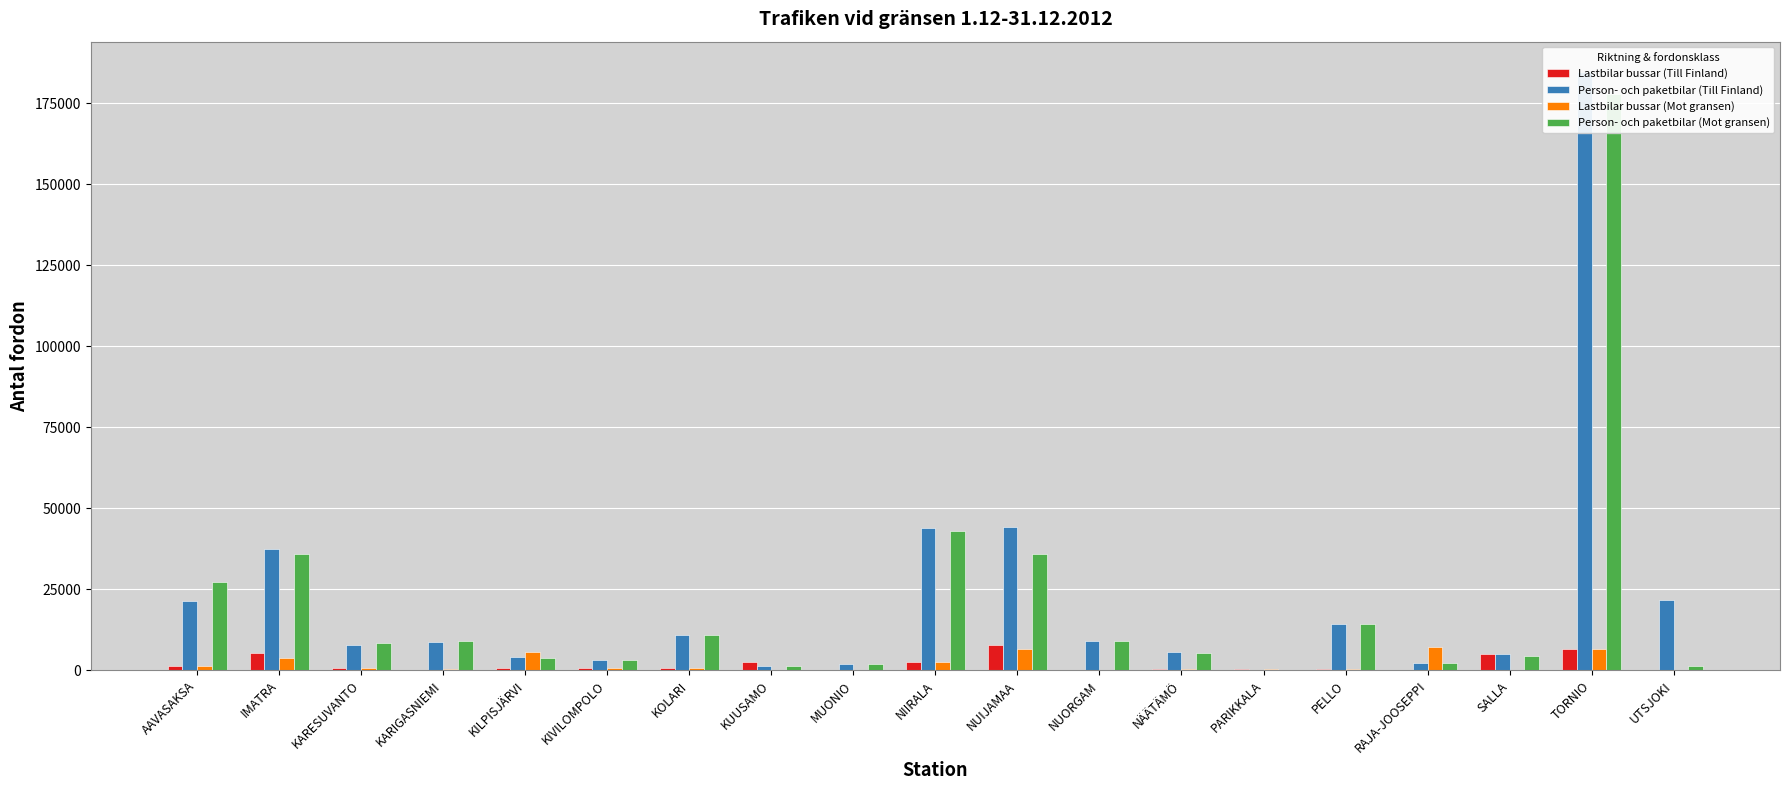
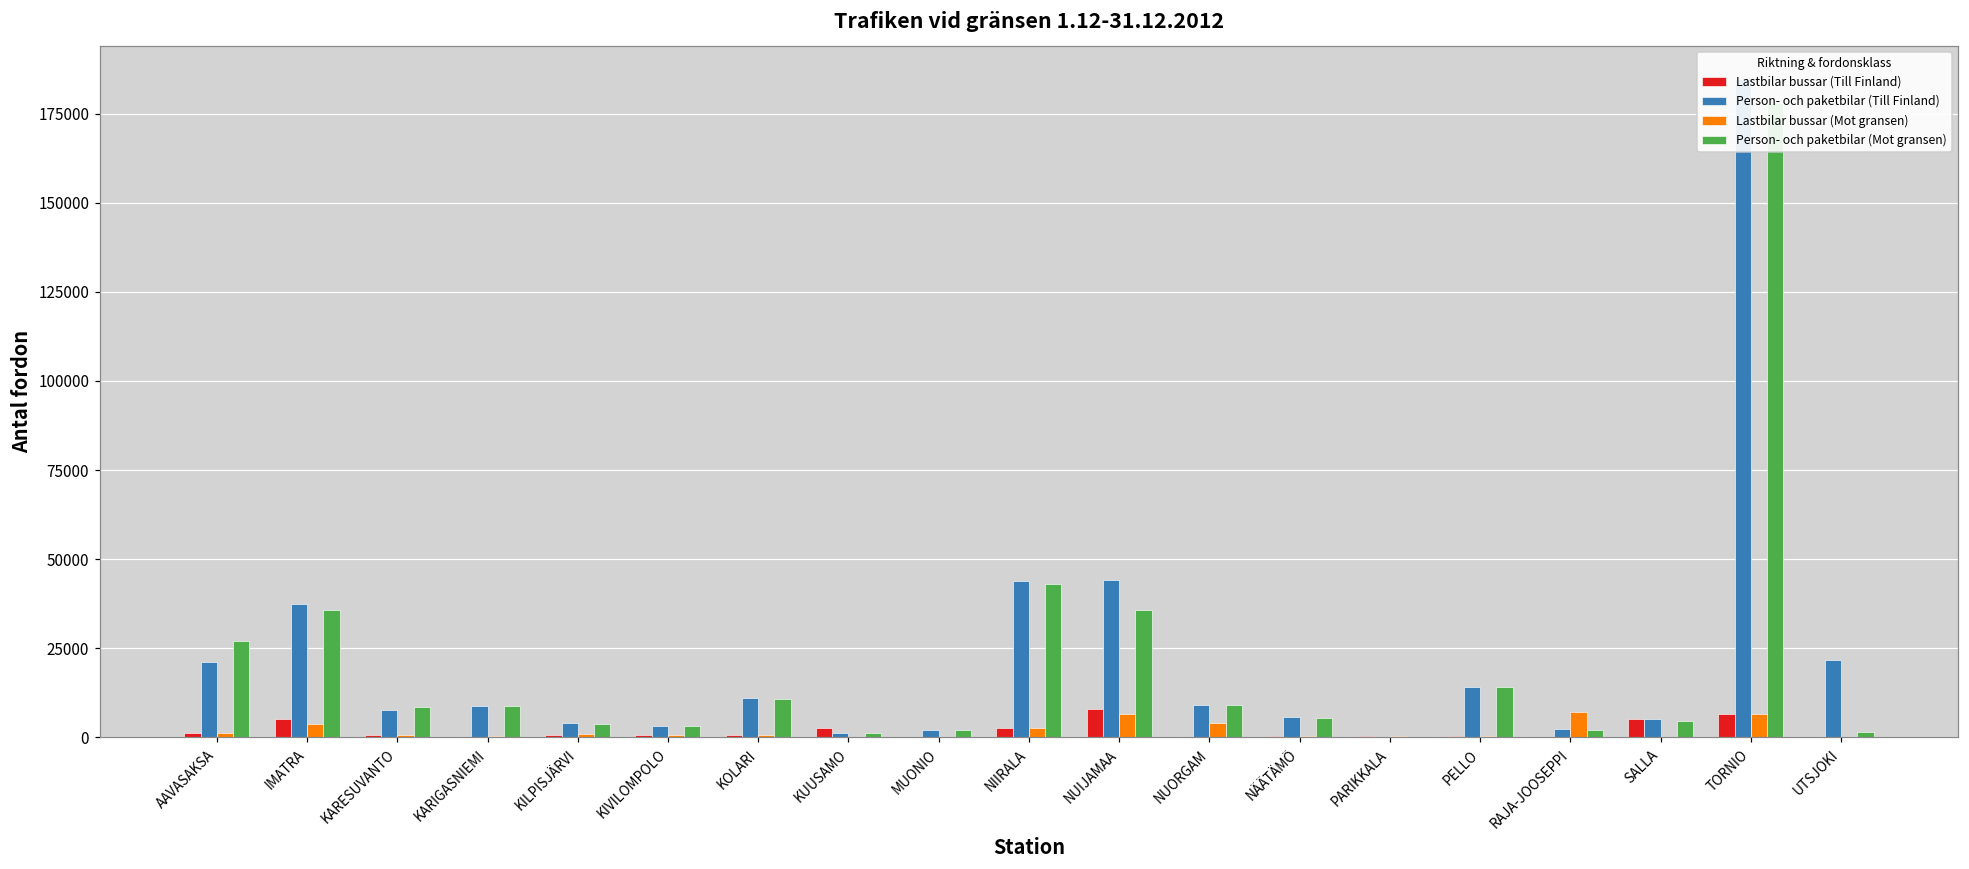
Lastbilar bussar (Mot gransen), KILPISJÄRVI: 6000 -> 1000
Lastbilar bussar (Mot gransen), NUORGAM: 0 -> 4000
